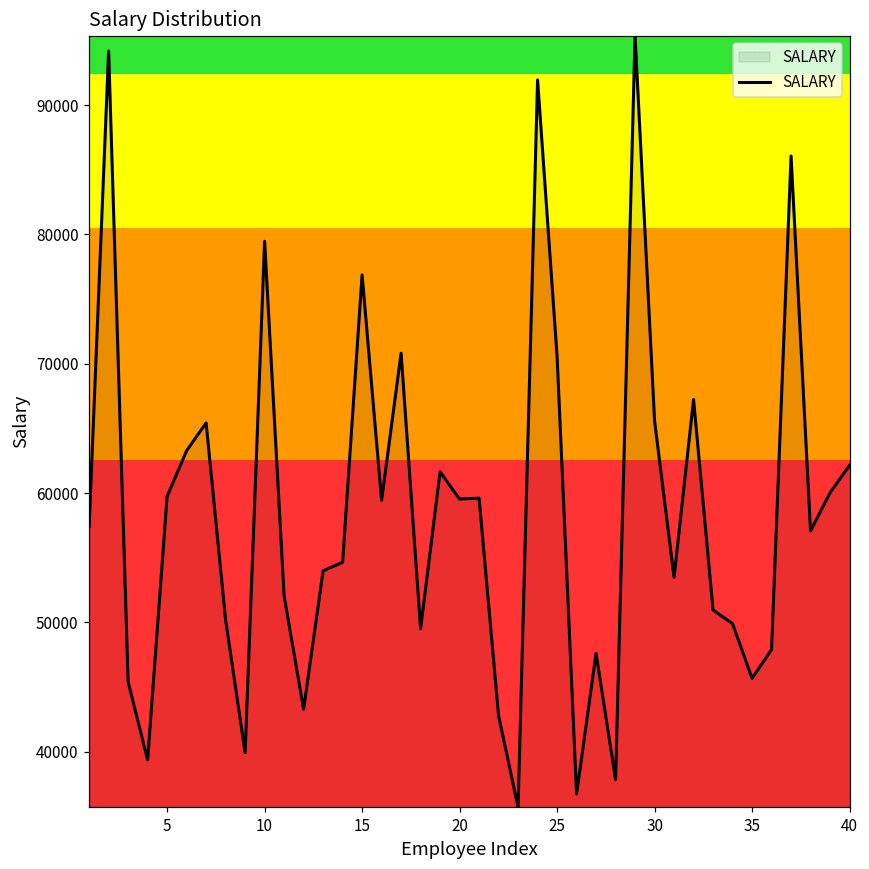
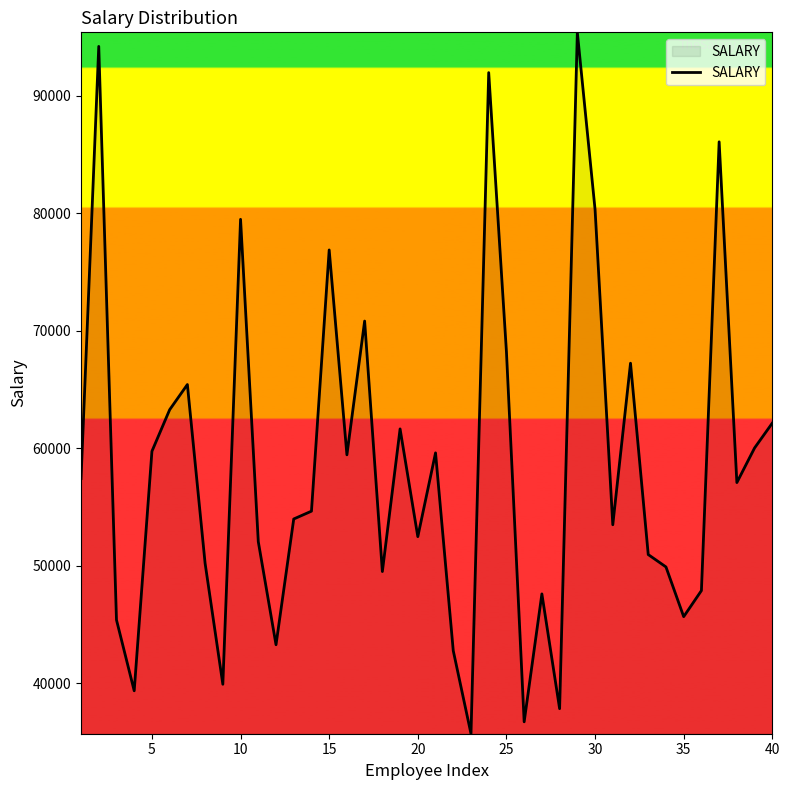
20: 59500 -> 52500
25: 70600 -> 68200
30: 65600 -> 80300
